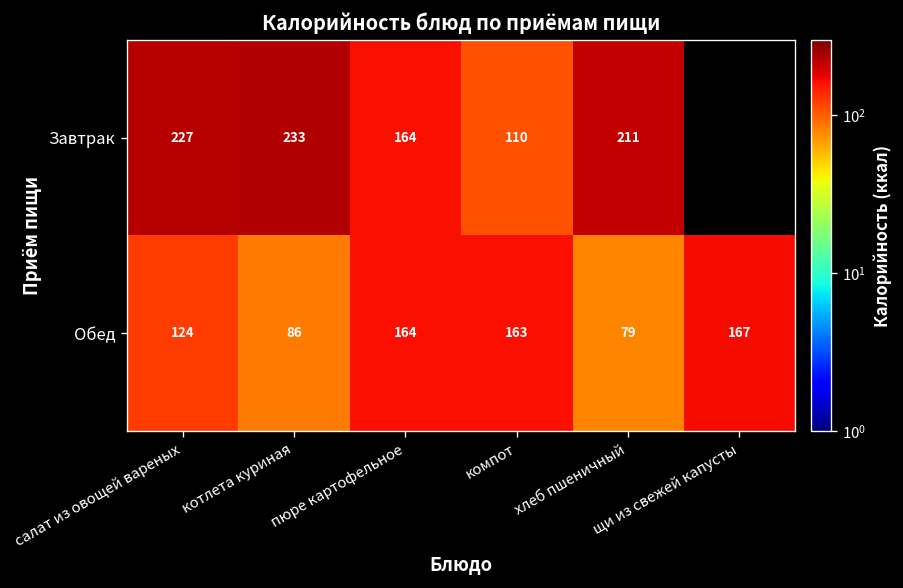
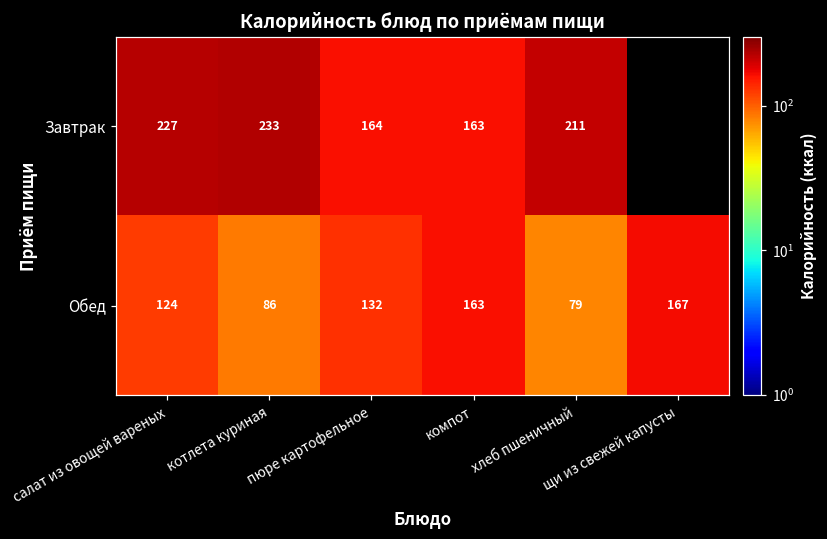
Завтрак, компот: 110 -> 163
Обед, пюре картофельное: 164 -> 132
